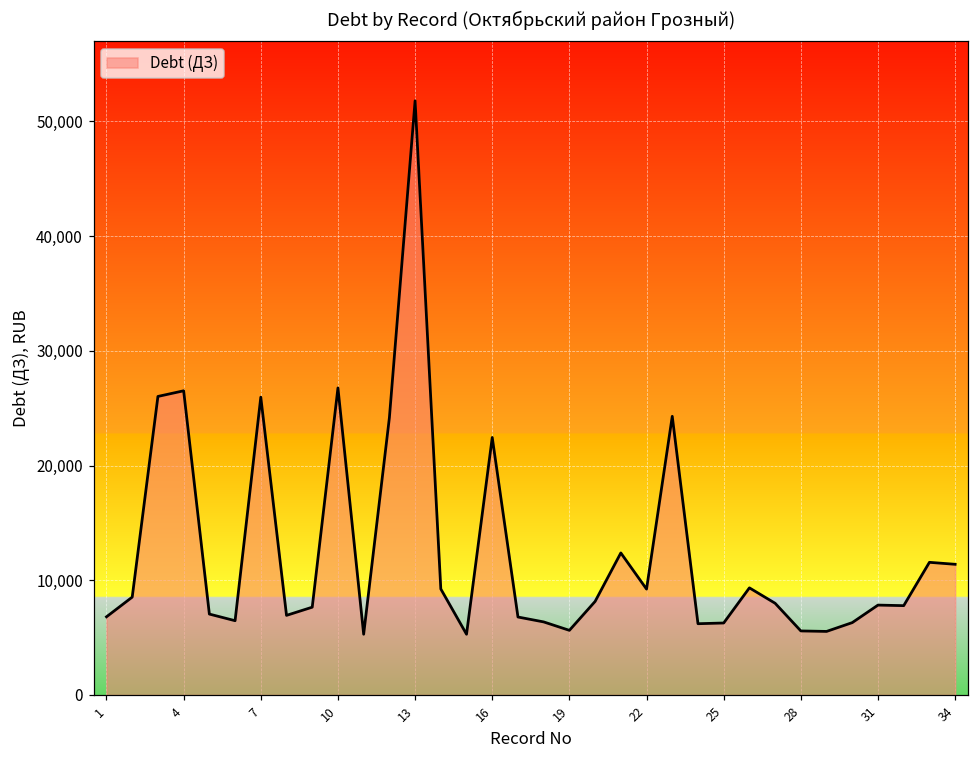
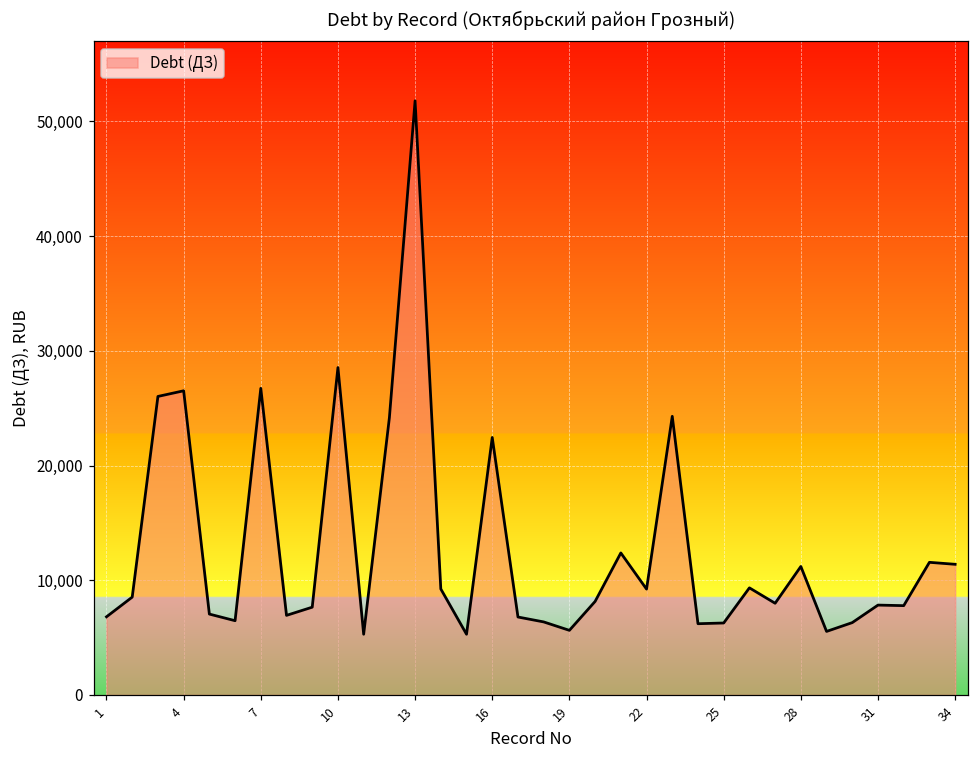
7: 26,000 -> 26,700
10: 26,800 -> 28,500
28: 5,600 -> 11,200
